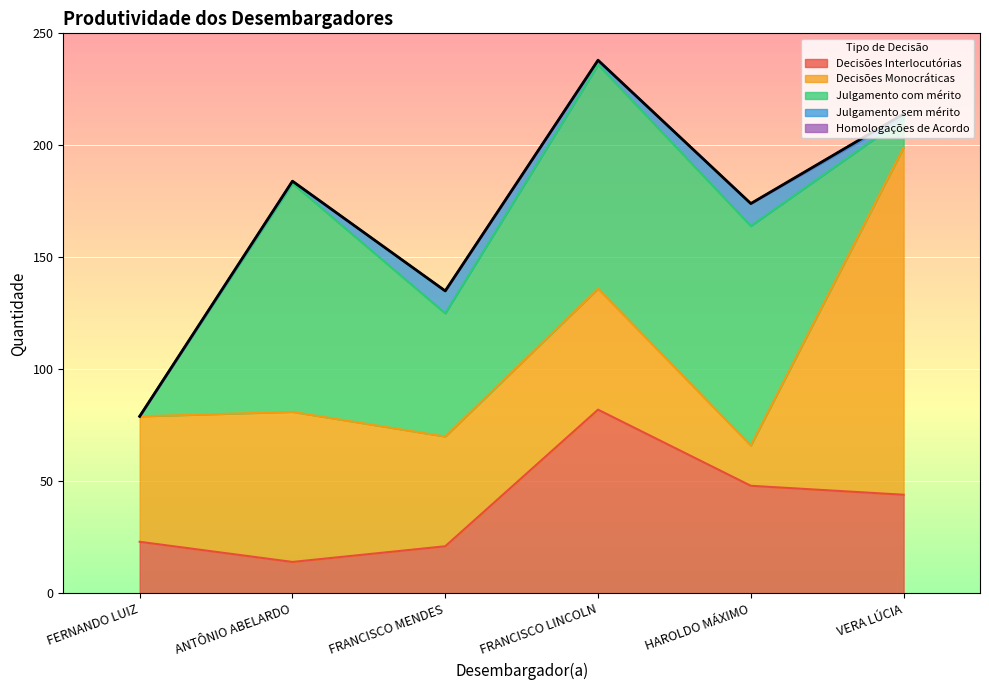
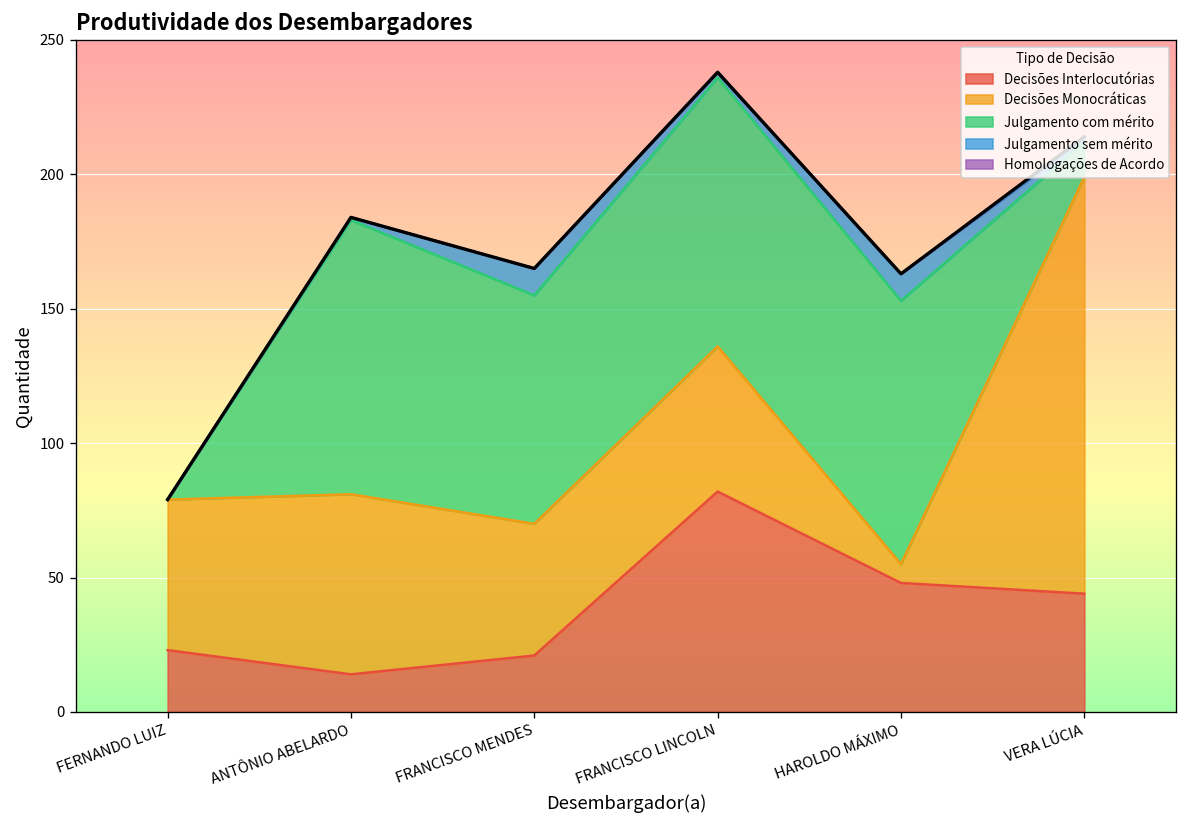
Julgamento com mérito, FRANCISCO MENDES: 55 -> 85
Decisões Monocráticas, HAROLDO MÁXIMO: 18 -> 7
